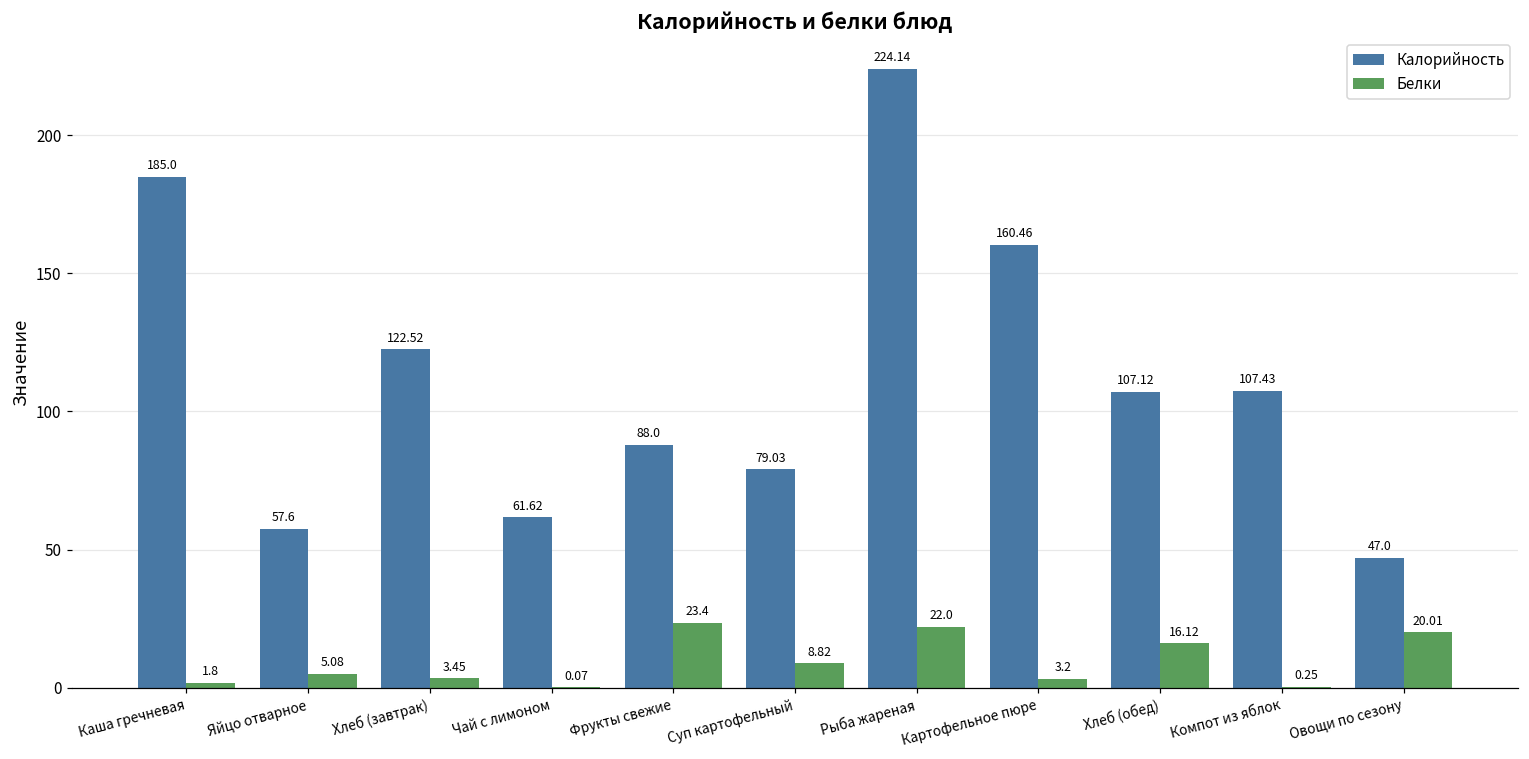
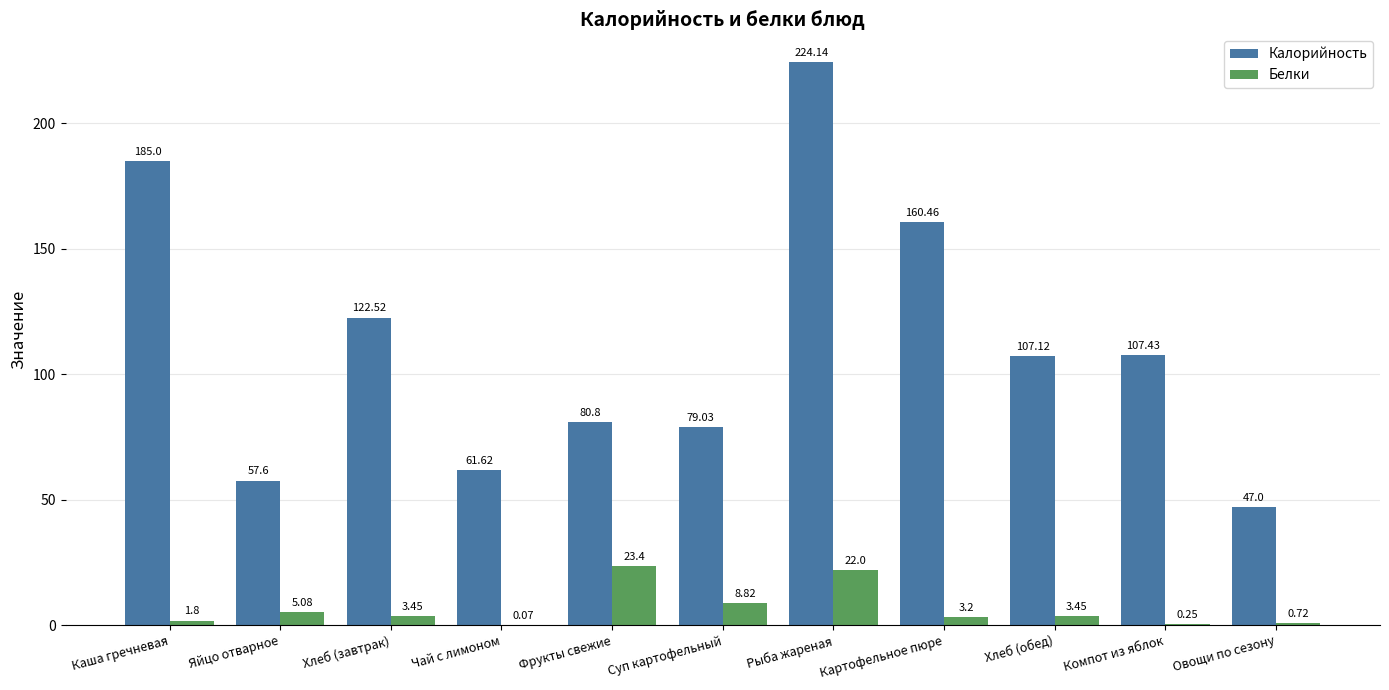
Калорийность, Фрукты свежие: 88.0 -> 80.8
Белки, Хлеб (обед): 16.12 -> 3.45
Белки, Овощи по сезону: 20.01 -> 0.72
